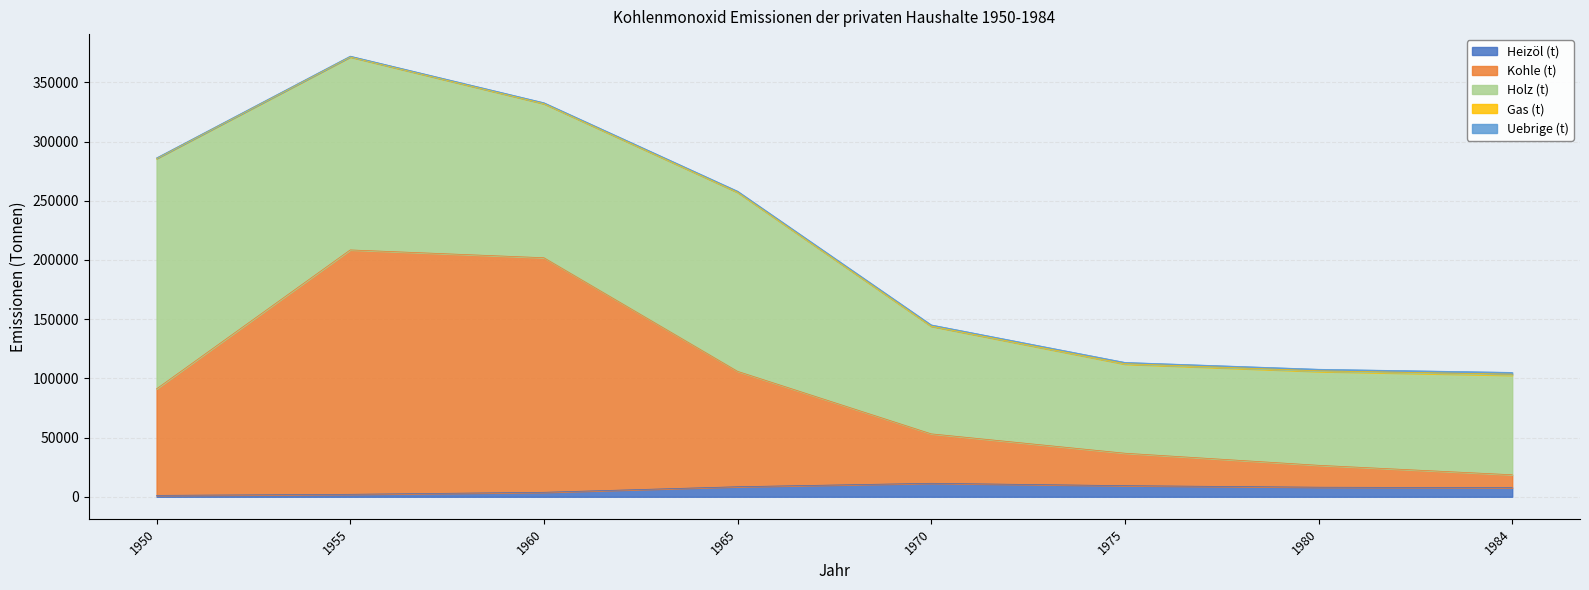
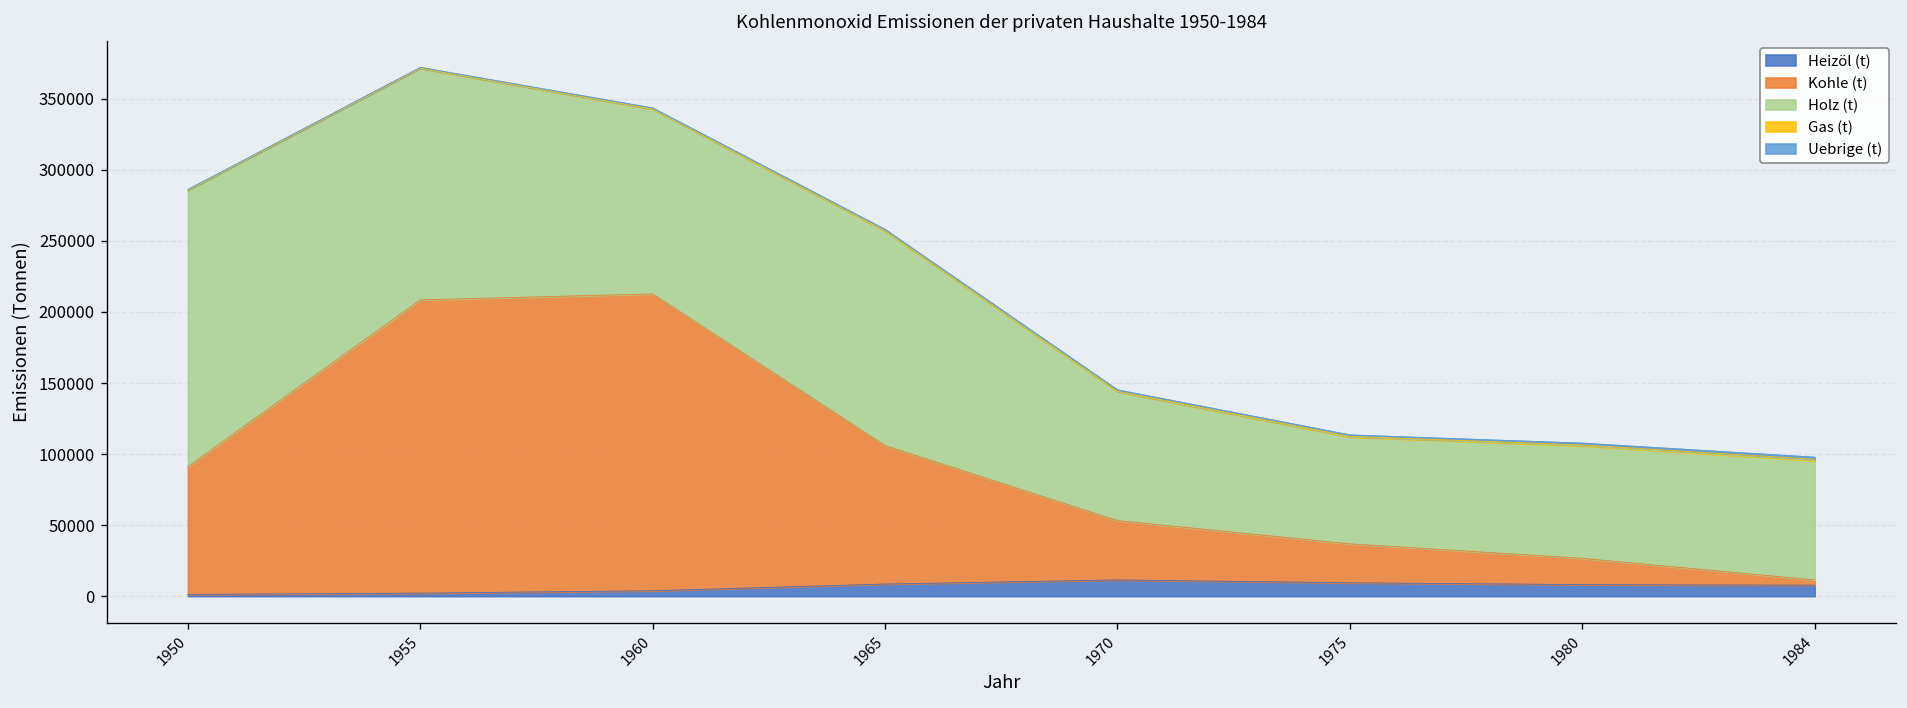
Kohle (t), 1960: 198000 -> 209000
Kohle (t), 1984: 11000 -> 4000
